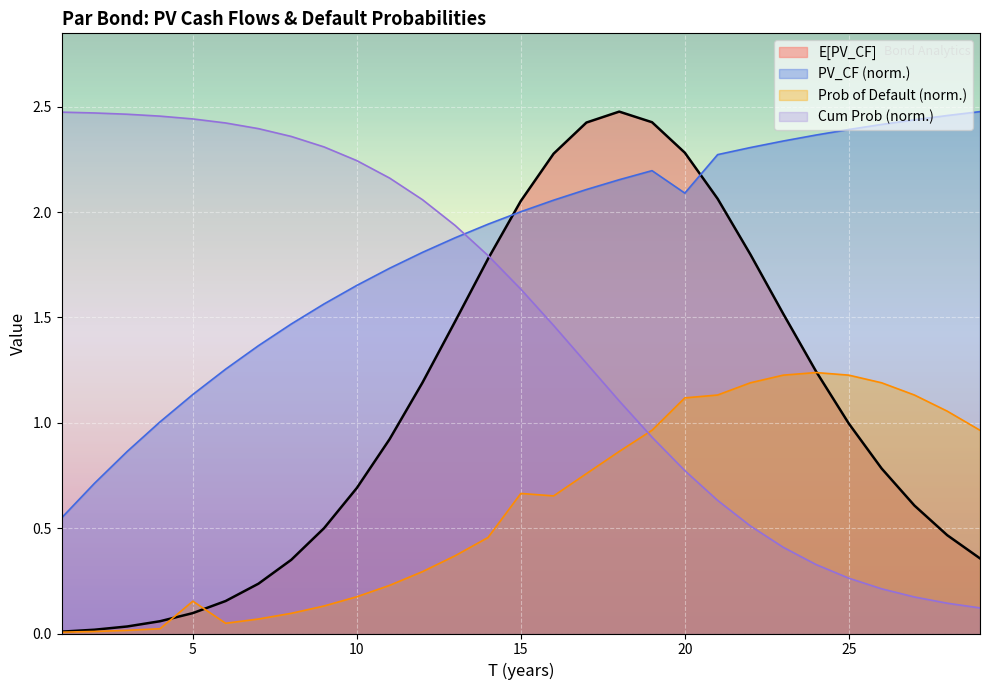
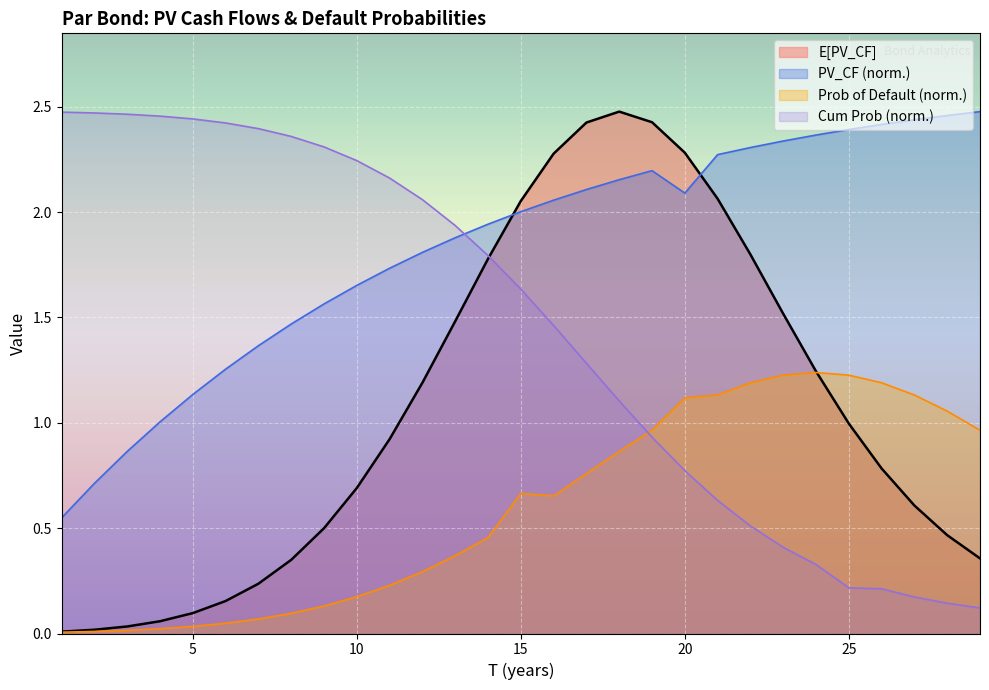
Prob of Default (norm.), 5: 0.15 -> 0.03
Cum Prob (norm.), 25: 0.26 -> 0.22
